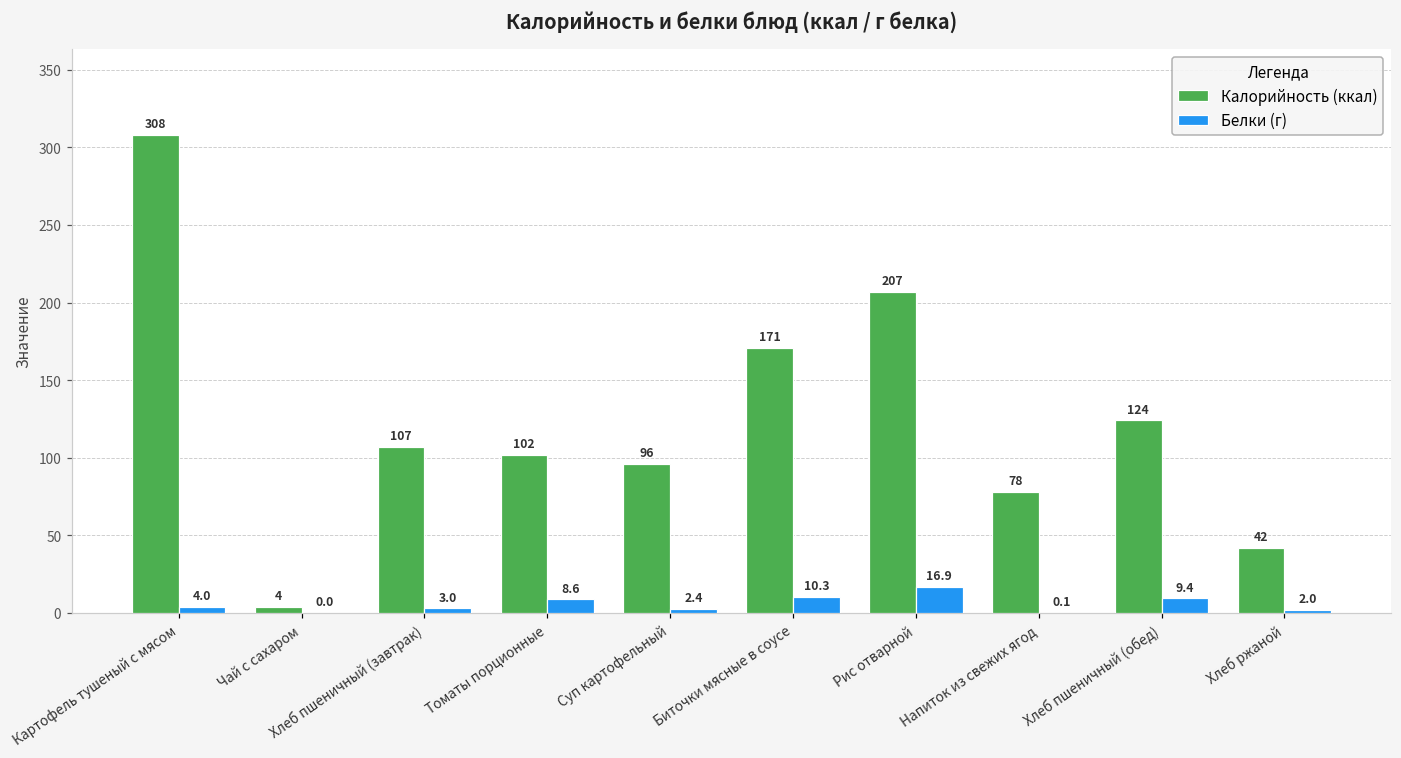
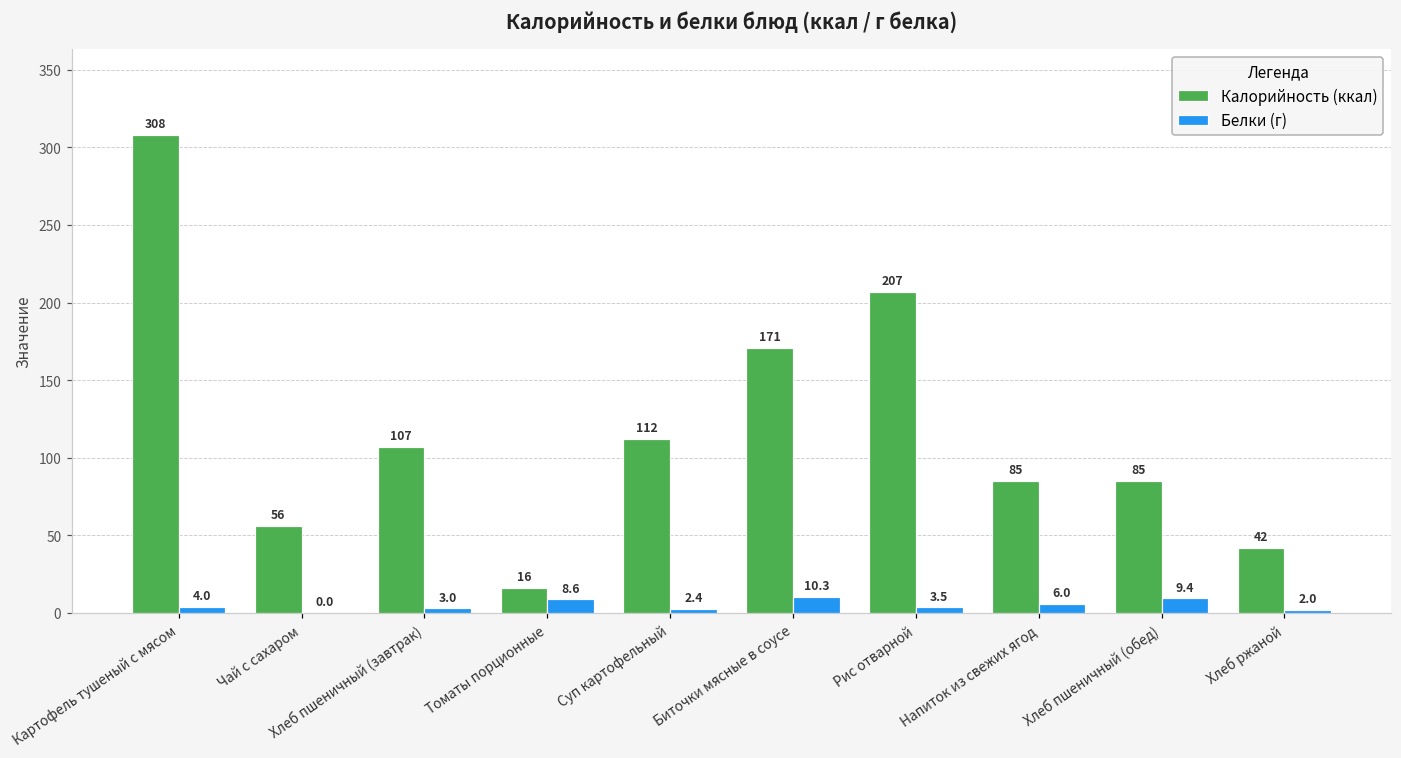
Калорийность (ккал), Чай с сахаром: 4 -> 56
Калорийность (ккал), Томаты порционные: 102 -> 16
Калорийность (ккал), Суп картофельный: 96 -> 112
Белки (г), Рис отварной: 16.9 -> 3.5
Калорийность (ккал), Напиток из свежих ягод: 78 -> 85
Белки (г), Напиток из свежих ягод: 0.1 -> 6.0
Калорийность (ккал), Хлеб пшеничный (обед): 124 -> 85
